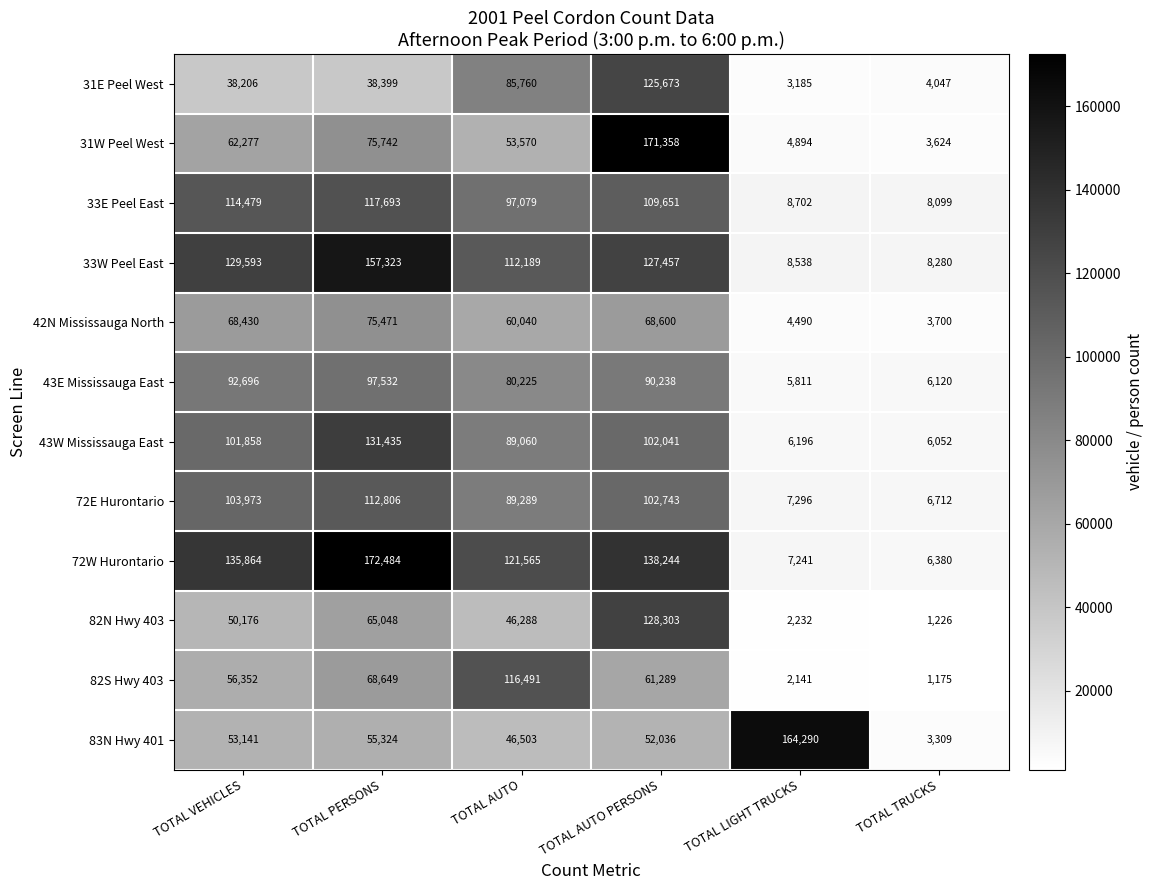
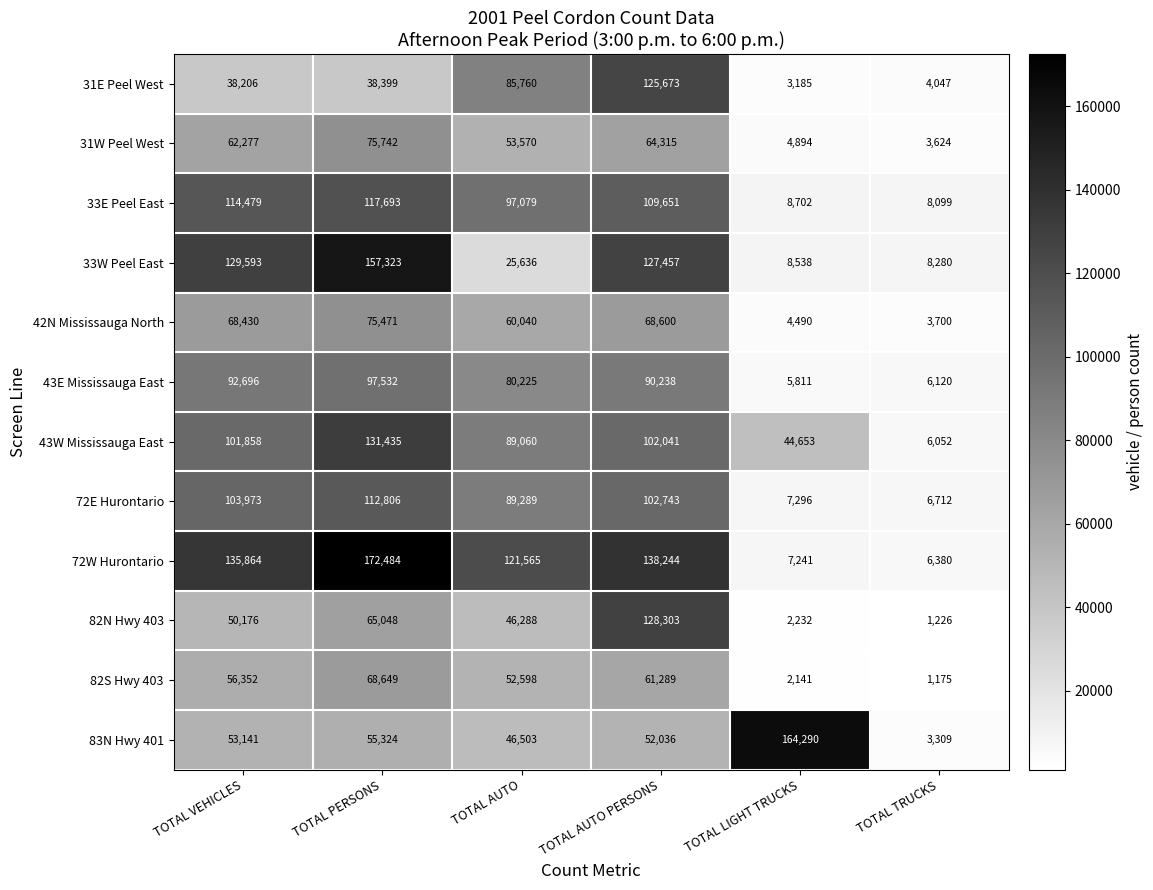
31W Peel West, TOTAL AUTO PERSONS: 171,358 -> 64,315
33W Peel East, TOTAL AUTO: 112,189 -> 25,636
43W Mississauga East, TOTAL LIGHT TRUCKS: 6,196 -> 44,653
82S Hwy 403, TOTAL AUTO: 116,491 -> 52,598
